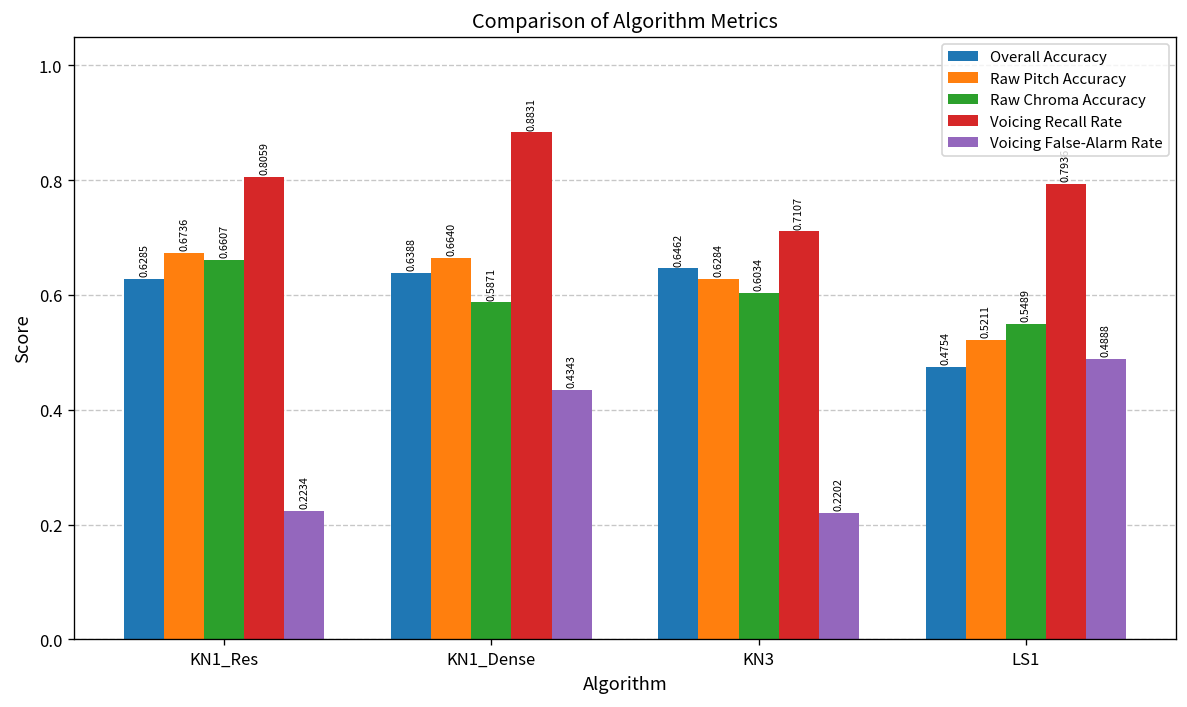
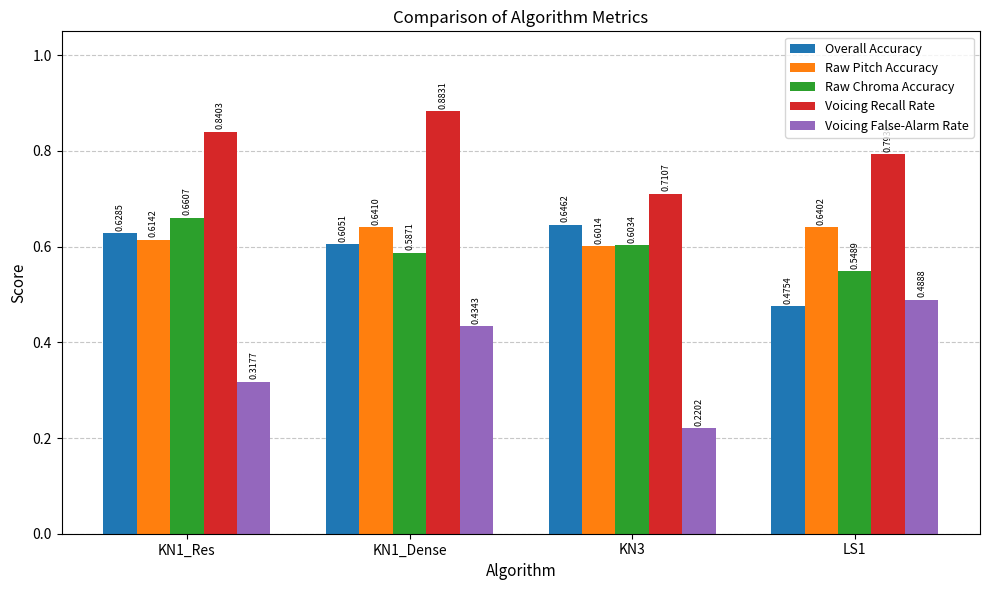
Raw Pitch Accuracy, KN1_Res: 0.6736 -> 0.6142
Voicing Recall Rate, KN1_Res: 0.8059 -> 0.8403
Voicing False-Alarm Rate, KN1_Res: 0.2234 -> 0.3177
Overall Accuracy, KN1_Dense: 0.6388 -> 0.6051
Raw Pitch Accuracy, KN1_Dense: 0.6640 -> 0.6410
Raw Pitch Accuracy, KN3: 0.6284 -> 0.6014
Raw Pitch Accuracy, LS1: 0.5211 -> 0.6402
